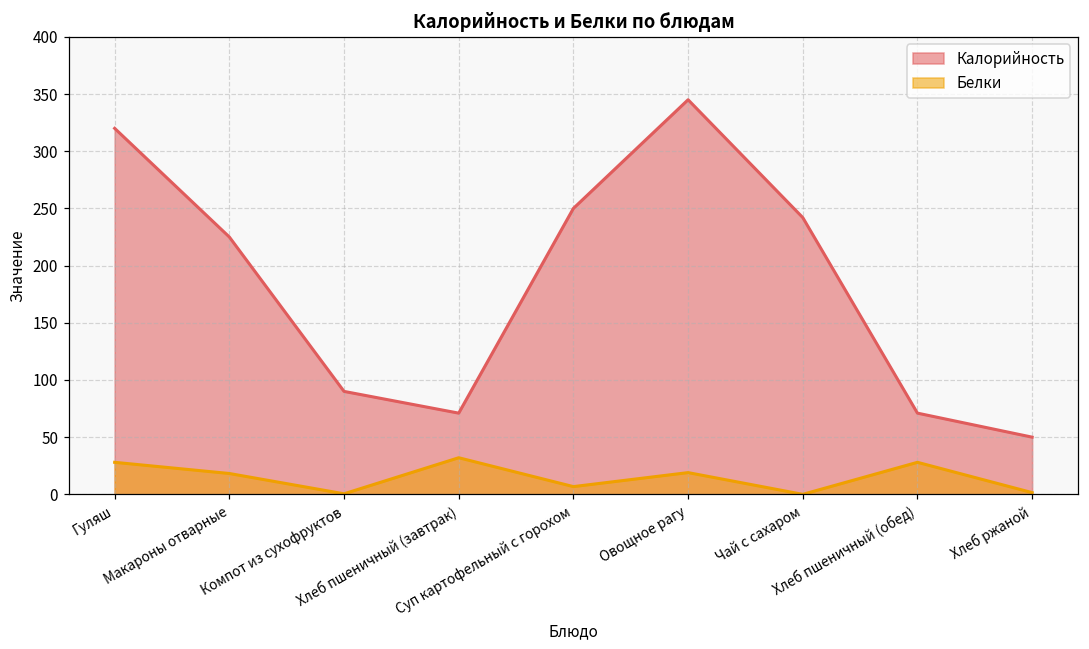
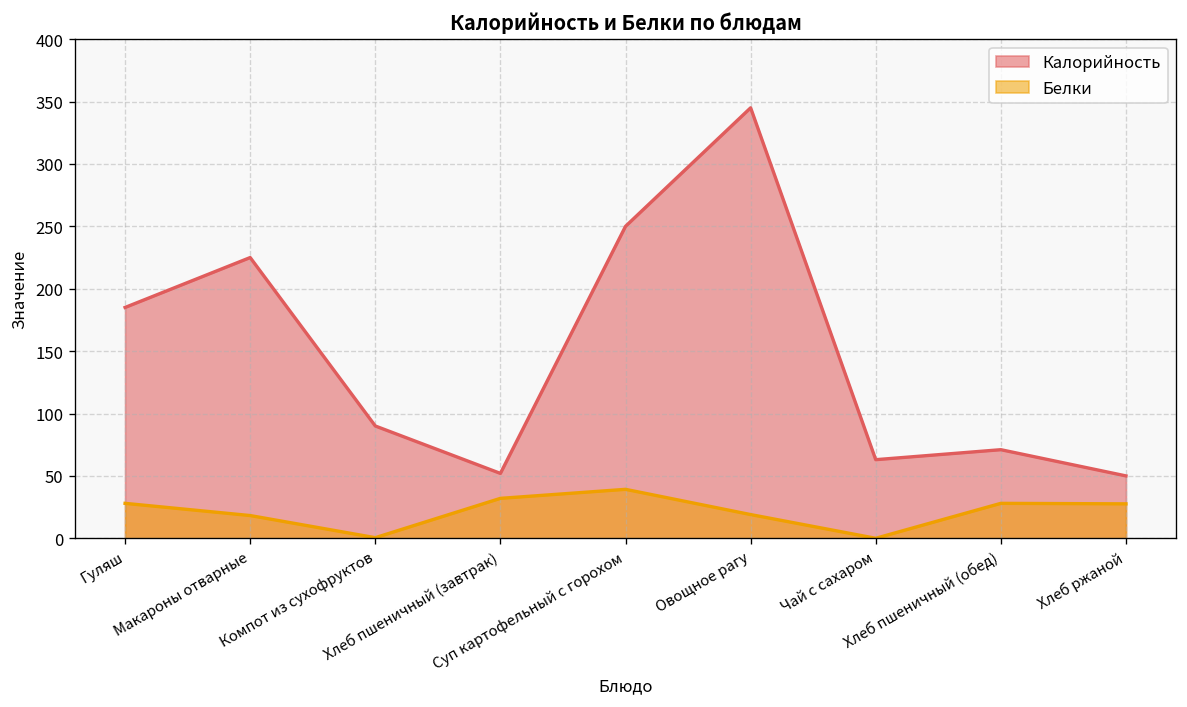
Калорийность, Гуляш: 320 -> 185
Калорийность, Хлеб пшеничный (завтрак): 71 -> 52
Белки, Суп картофельный с горохом: 7 -> 39
Калорийность, Чай с сахаром: 242 -> 63
Белки, Хлеб ржаной: 2 -> 28
